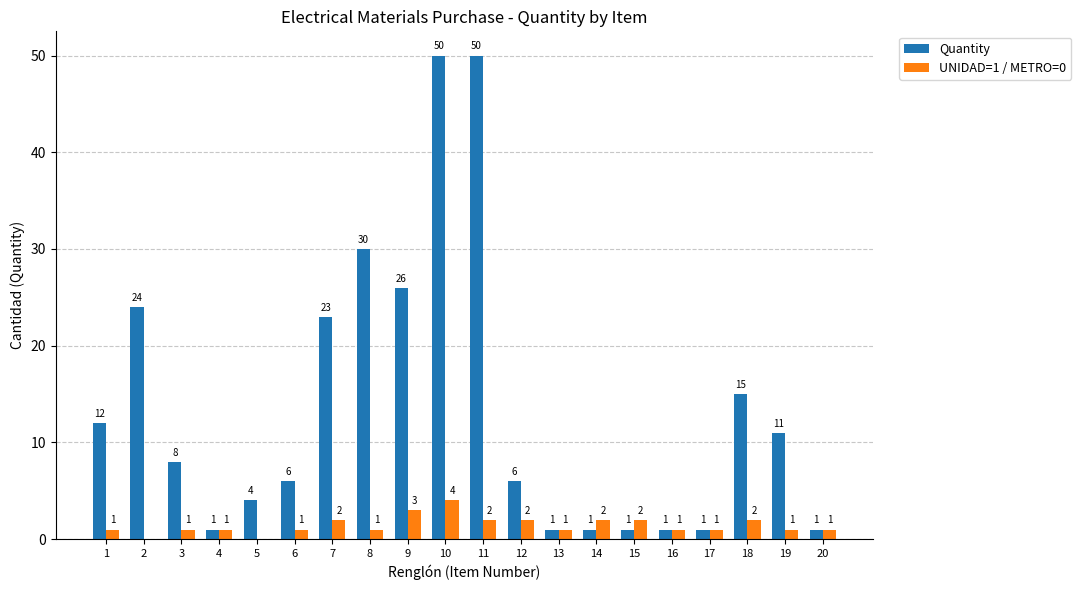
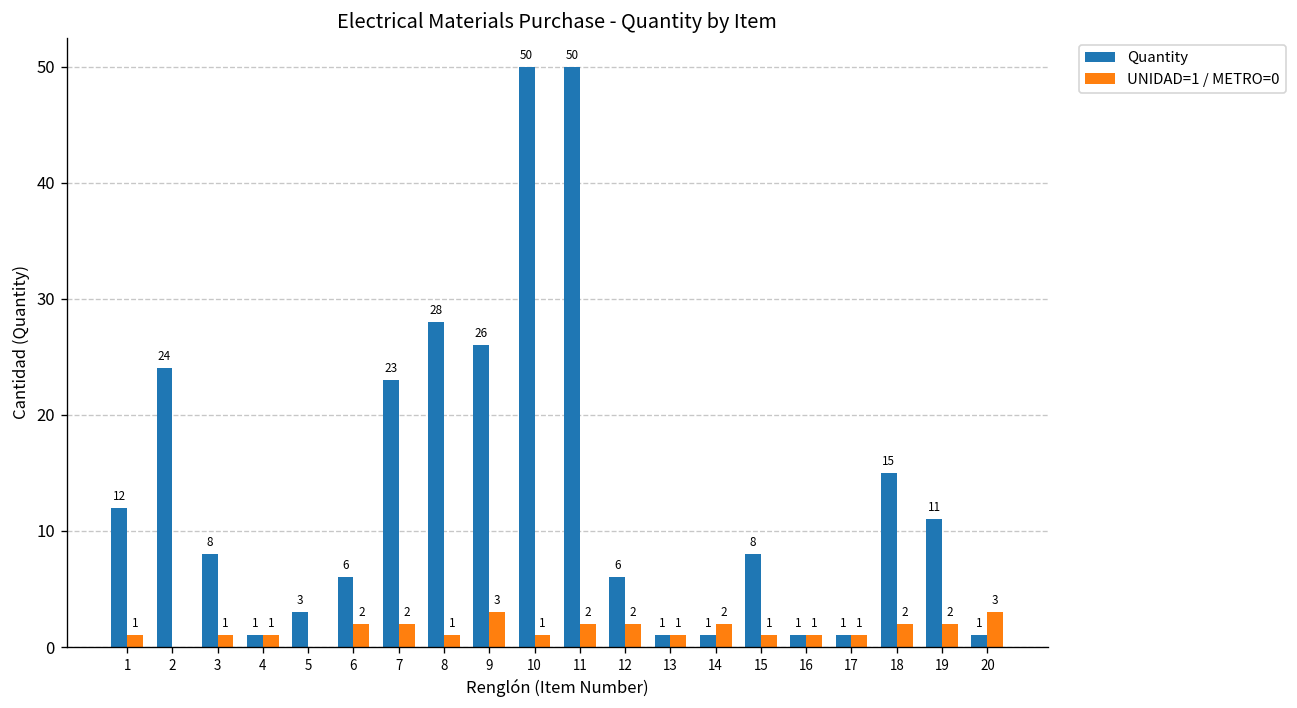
Quantity, 5: 4 -> 3
UNIDAD=1 / METRO=0, 6: 1 -> 2
Quantity, 8: 30 -> 28
UNIDAD=1 / METRO=0, 10: 4 -> 1
Quantity, 15: 1 -> 8
UNIDAD=1 / METRO=0, 15: 2 -> 1
UNIDAD=1 / METRO=0, 19: 1 -> 2
UNIDAD=1 / METRO=0, 20: 1 -> 3
